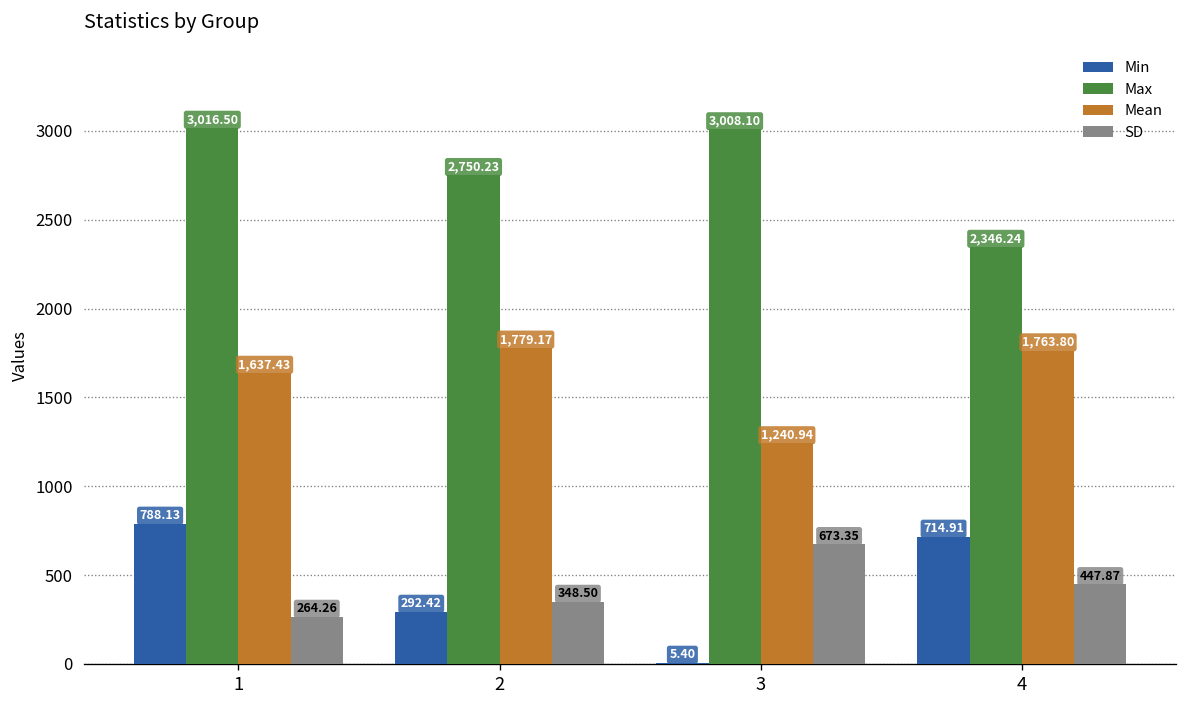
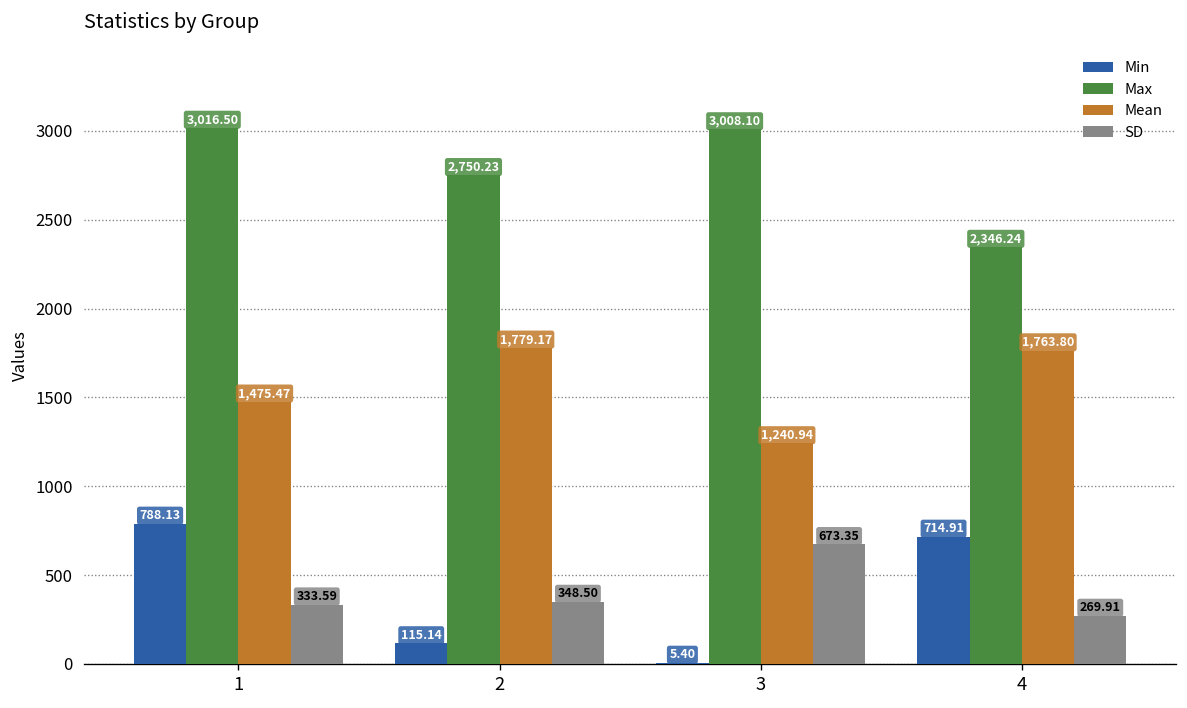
Mean, 1: 1,637.43 -> 1,475.47
SD, 1: 264.26 -> 333.59
Min, 2: 292.42 -> 115.14
SD, 4: 447.87 -> 269.91
